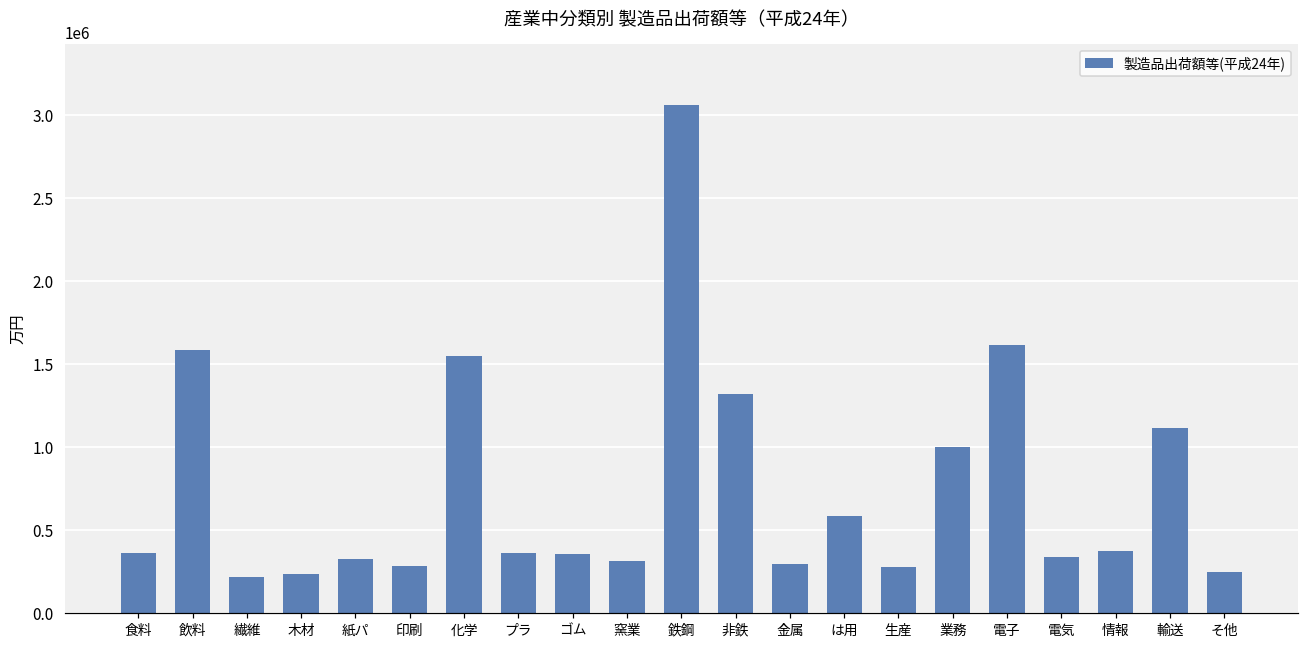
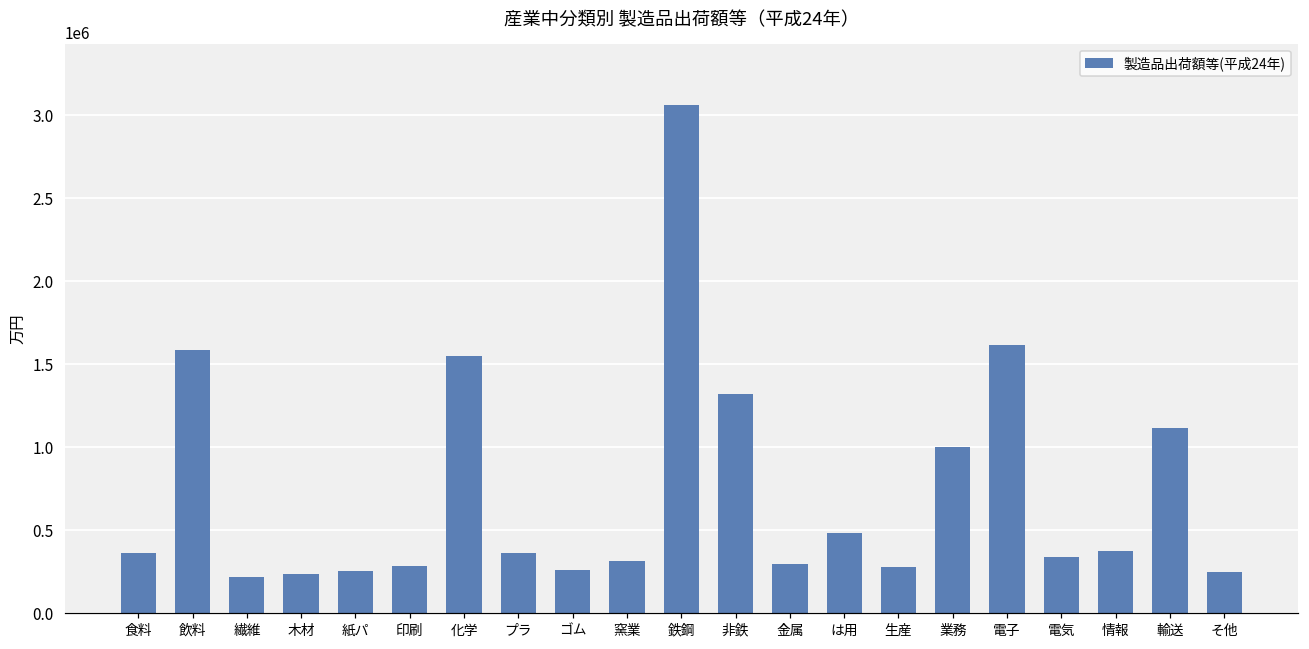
紙パ: 320000 -> 260000
ゴム: 360000 -> 260000
は用: 590000 -> 480000
